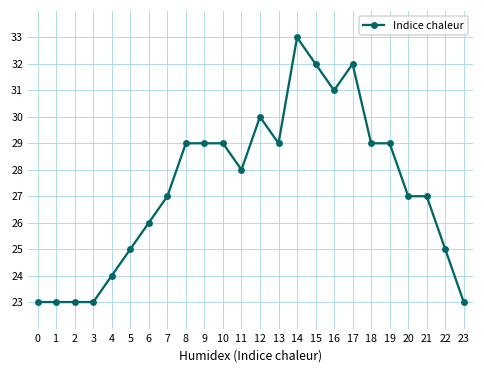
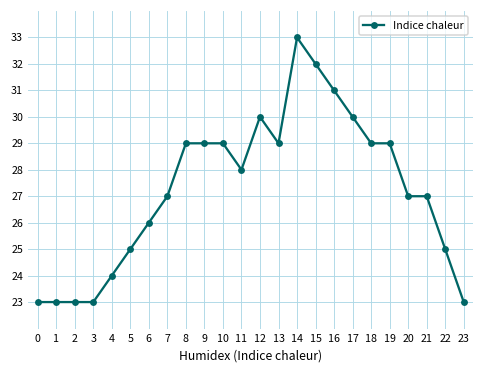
17: 32 -> 30
